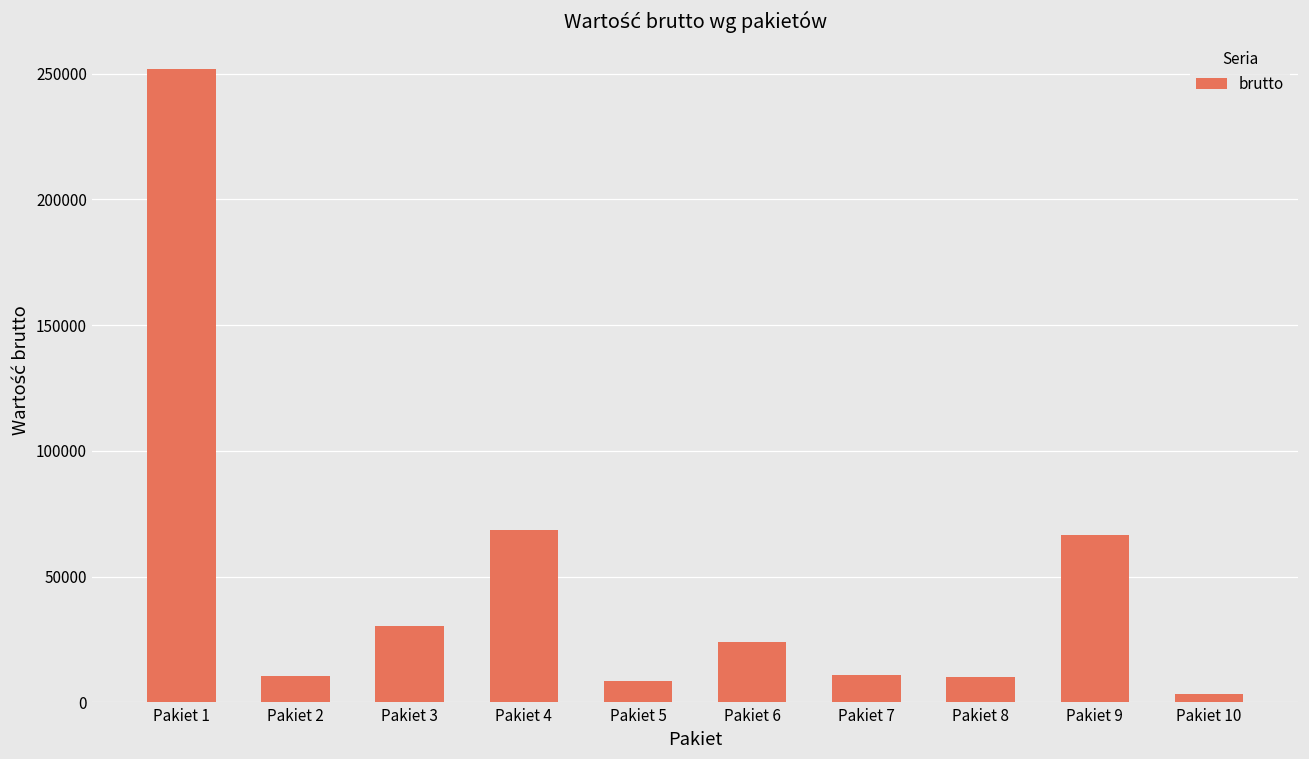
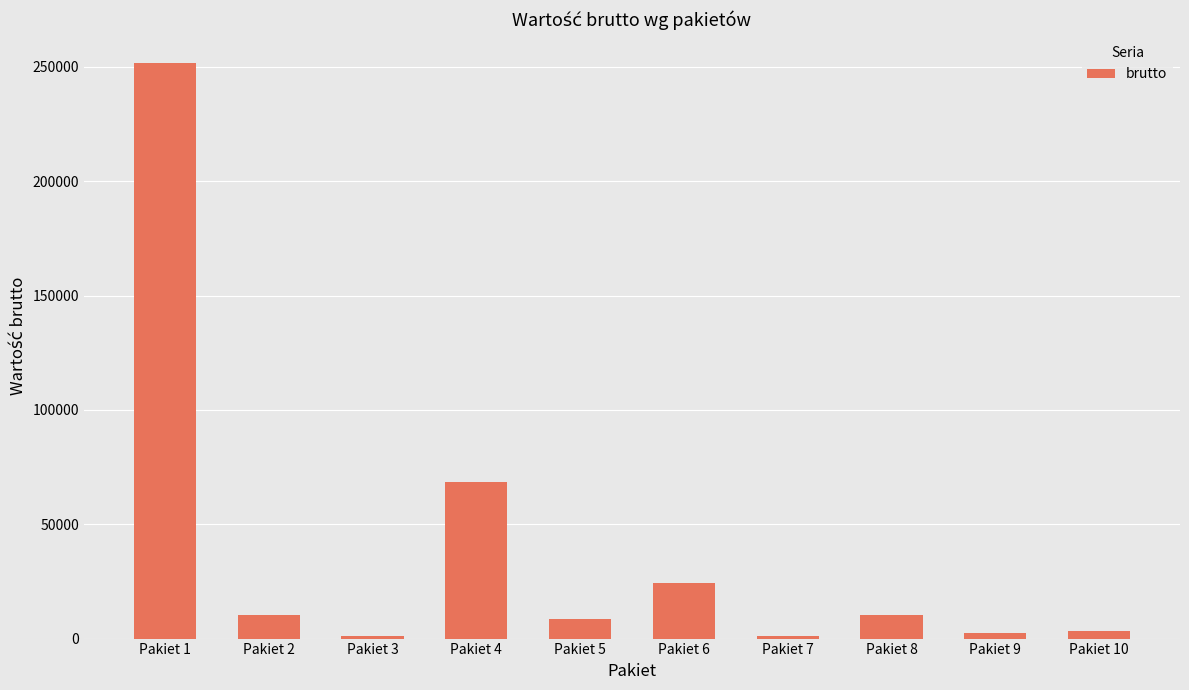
Pakiet 3: 31000 -> 1000
Pakiet 7: 11000 -> 1000
Pakiet 9: 67000 -> 2000
